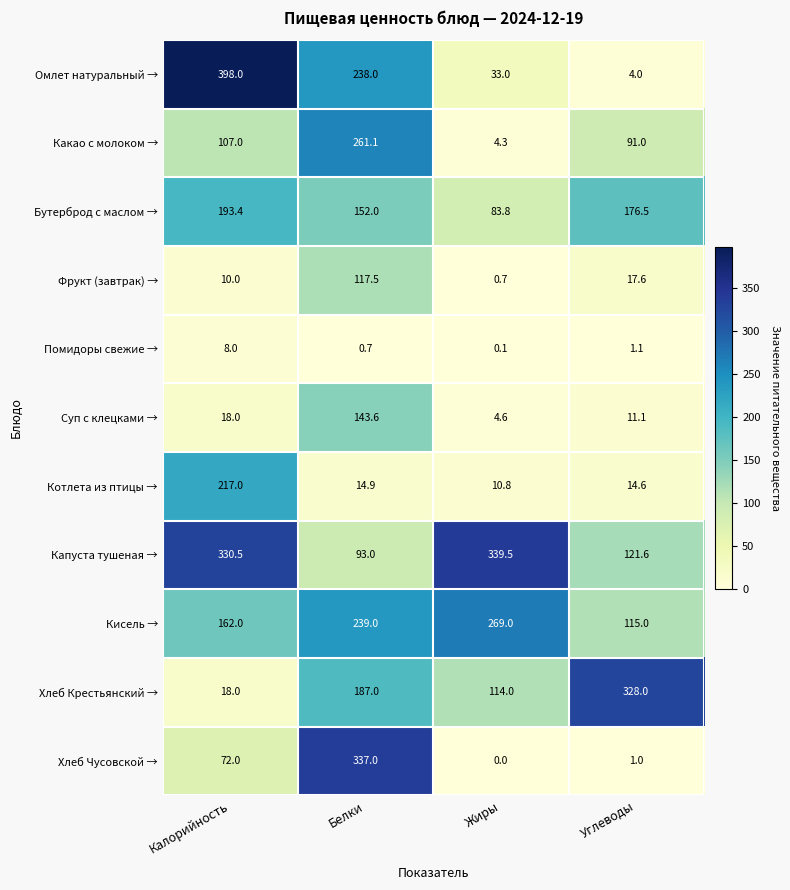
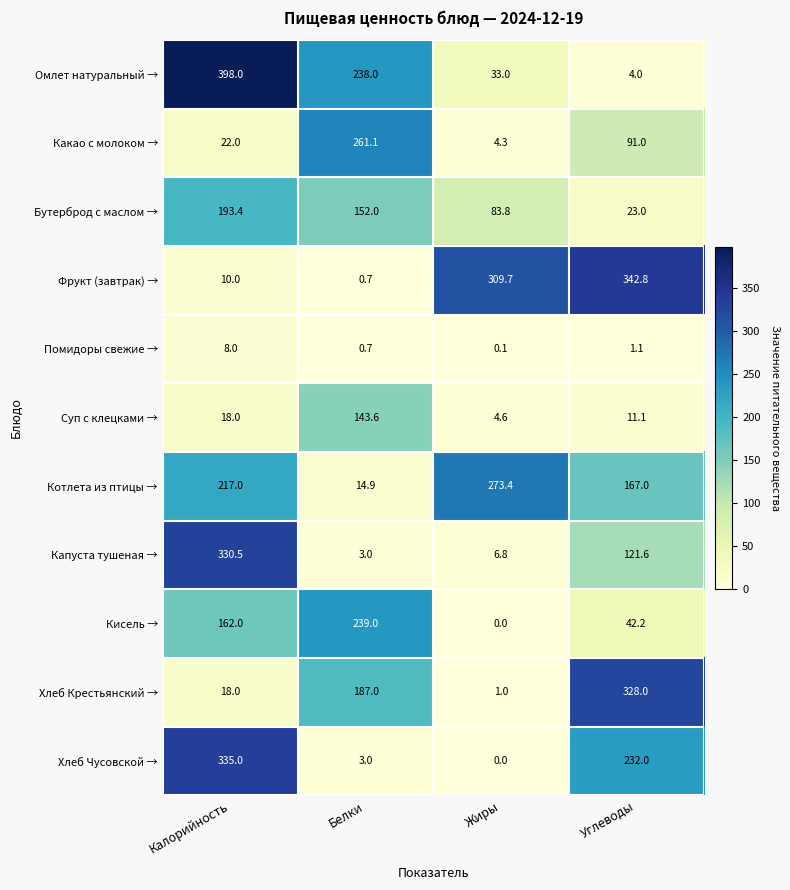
Какао с молоком →, Калорийность: 107.0 -> 22.0
Бутерброд с маслом →, Углеводы: 176.5 -> 23.0
Фрукт (завтрак) →, Белки: 117.5 -> 0.7
Фрукт (завтрак) →, Жиры: 0.7 -> 309.7
Фрукт (завтрак) →, Углеводы: 17.6 -> 342.8
Котлета из птицы →, Жиры: 10.8 -> 273.4
Котлета из птицы →, Углеводы: 14.6 -> 167.0
Капуста тушеная →, Белки: 93.0 -> 3.0
Капуста тушеная →, Жиры: 339.5 -> 6.8
Кисель →, Жиры: 269.0 -> 0.0
Кисель →, Углеводы: 115.0 -> 42.2
Хлеб Крестьянский →, Жиры: 114.0 -> 1.0
Хлеб Чусовской →, Калорийность: 72.0 -> 335.0
Хлеб Чусовской →, Белки: 337.0 -> 3.0
Хлеб Чусовской →, Углеводы: 1.0 -> 232.0
